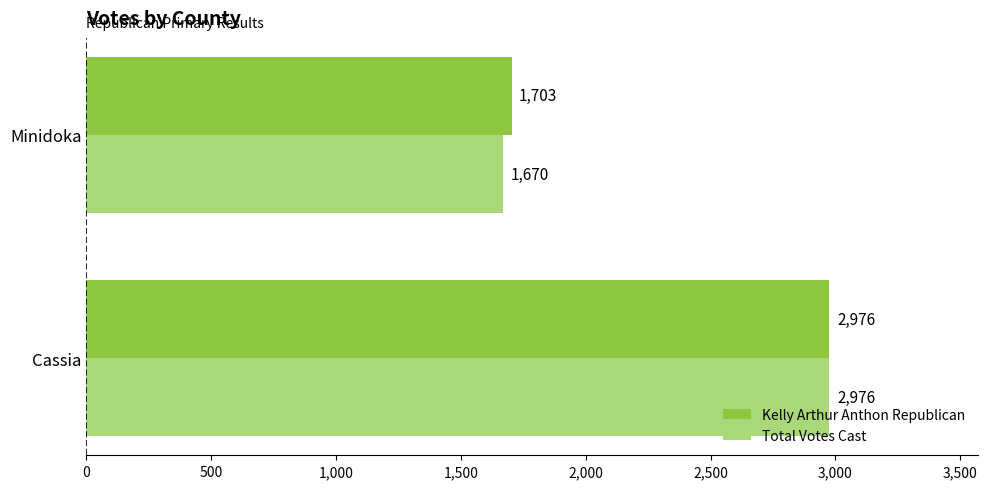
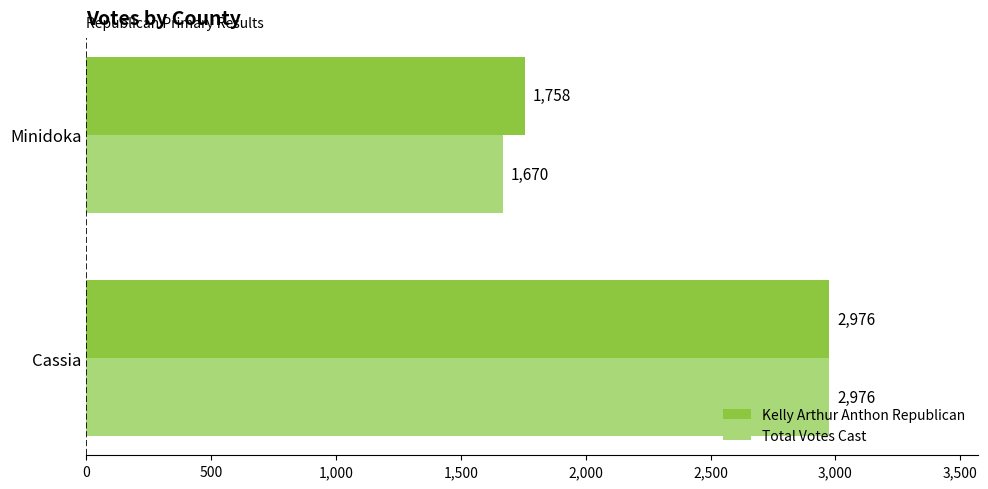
Kelly Arthur Anthon Republican, Minidoka: 1,703 -> 1,758
